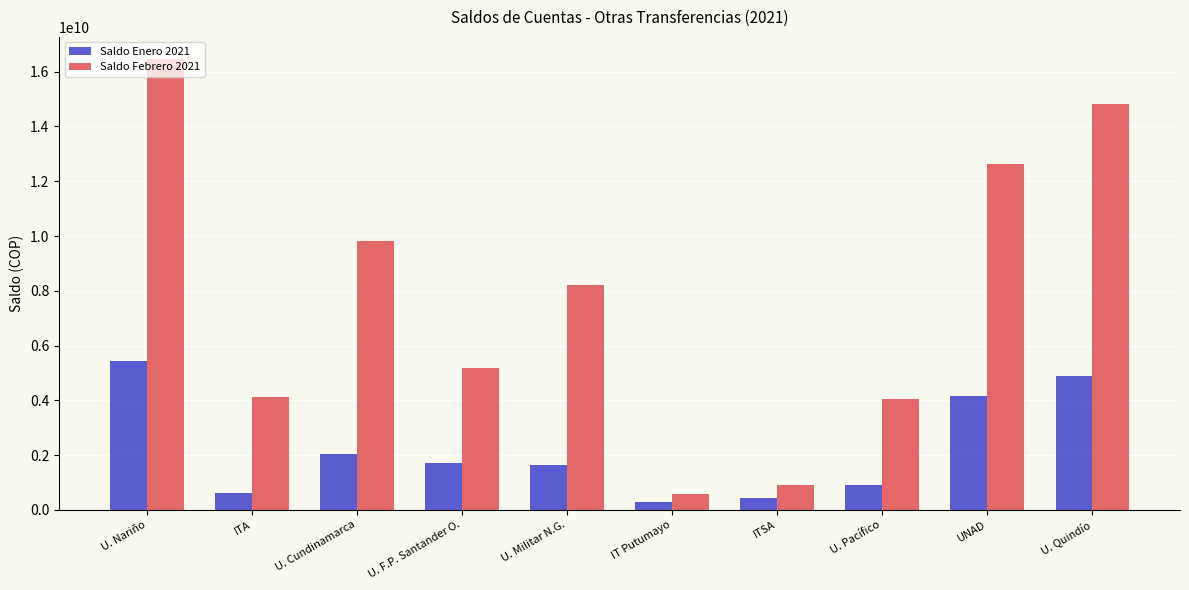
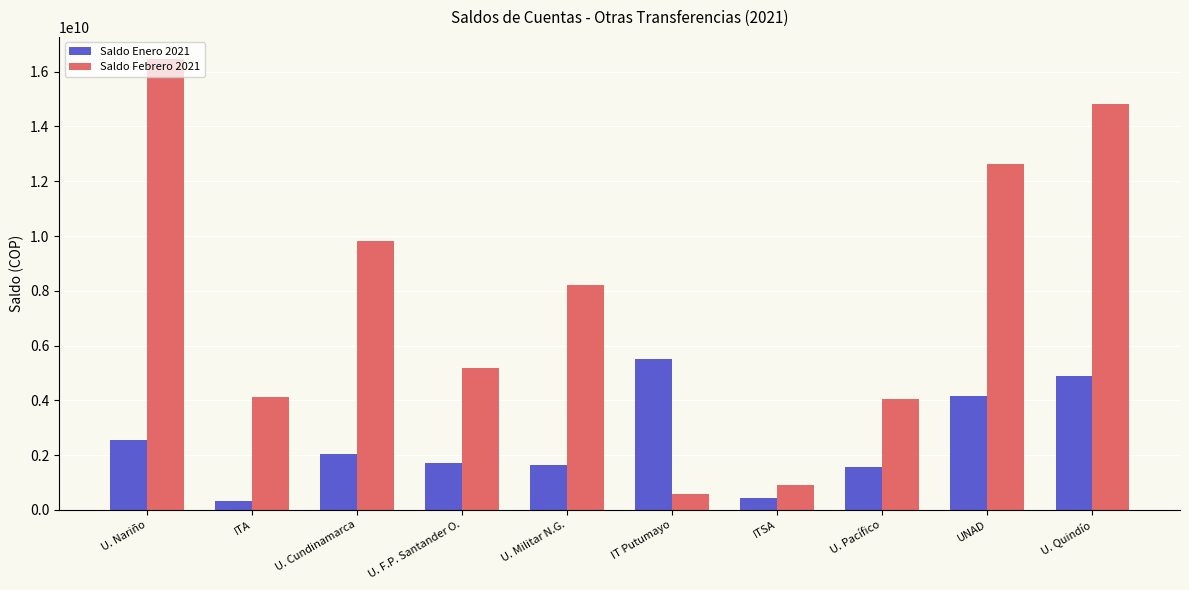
Saldo Enero 2021, U. Nariño: 5400000000 -> 2500000000
Saldo Enero 2021, ITA: 600000000 -> 300000000
Saldo Enero 2021, IT Putumayo: 300000000 -> 5500000000
Saldo Enero 2021, U. Pacífico: 900000000 -> 1500000000
